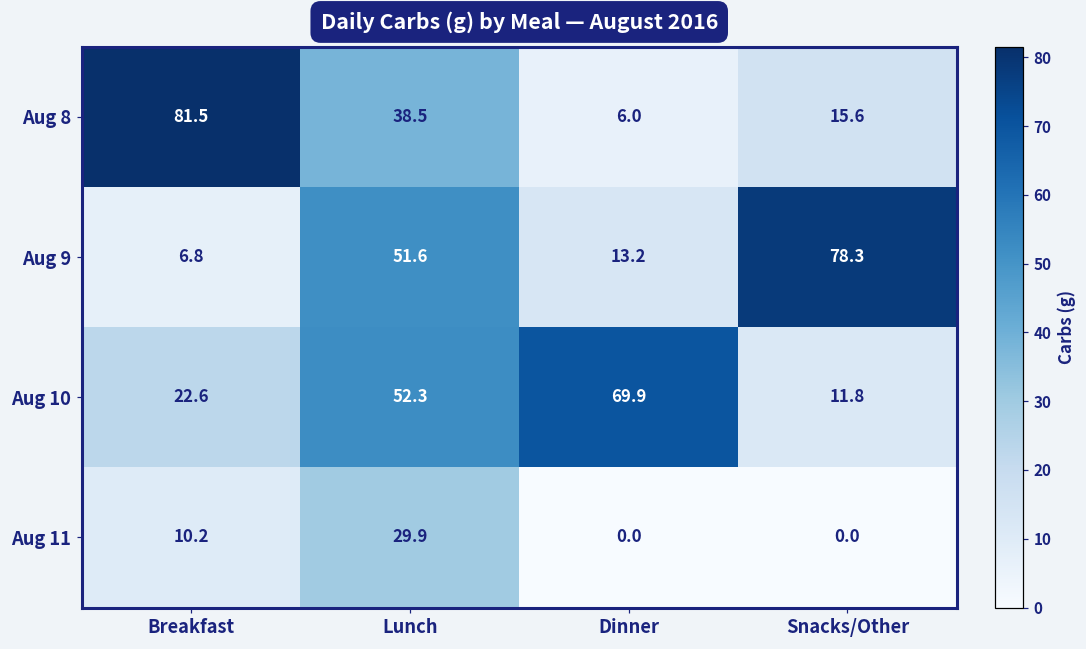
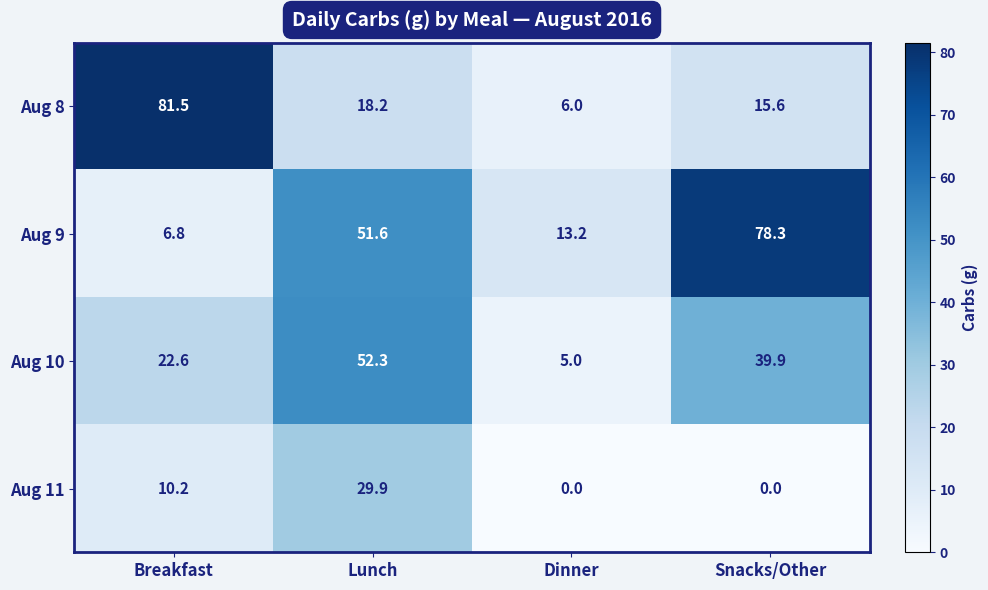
Aug 8, Lunch: 38.5 -> 18.2
Aug 10, Dinner: 69.9 -> 5.0
Aug 10, Snacks/Other: 11.8 -> 39.9
